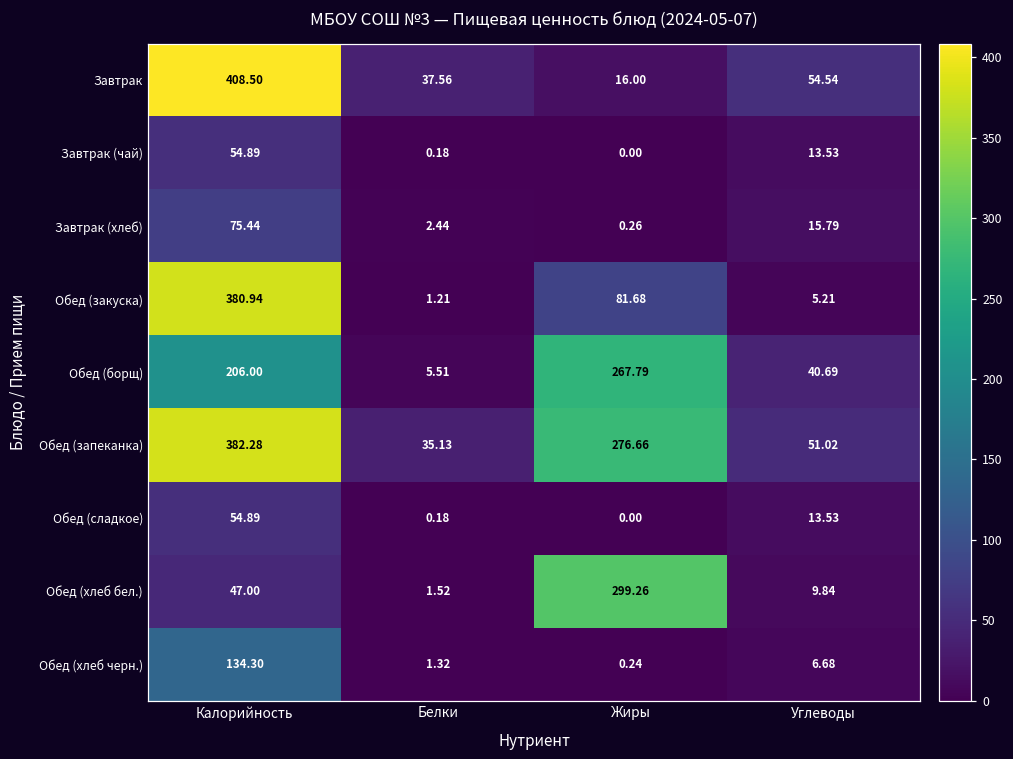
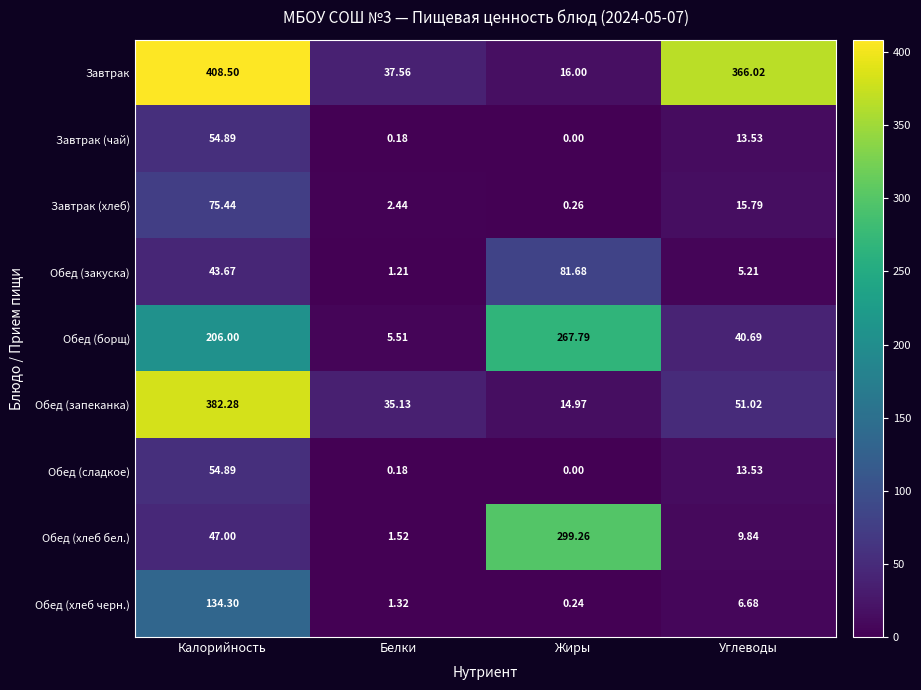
Завтрак, Углеводы: 54.54 -> 366.02
Обед (закуска), Калорийность: 380.94 -> 43.67
Обед (запеканка), Жиры: 276.66 -> 14.97
